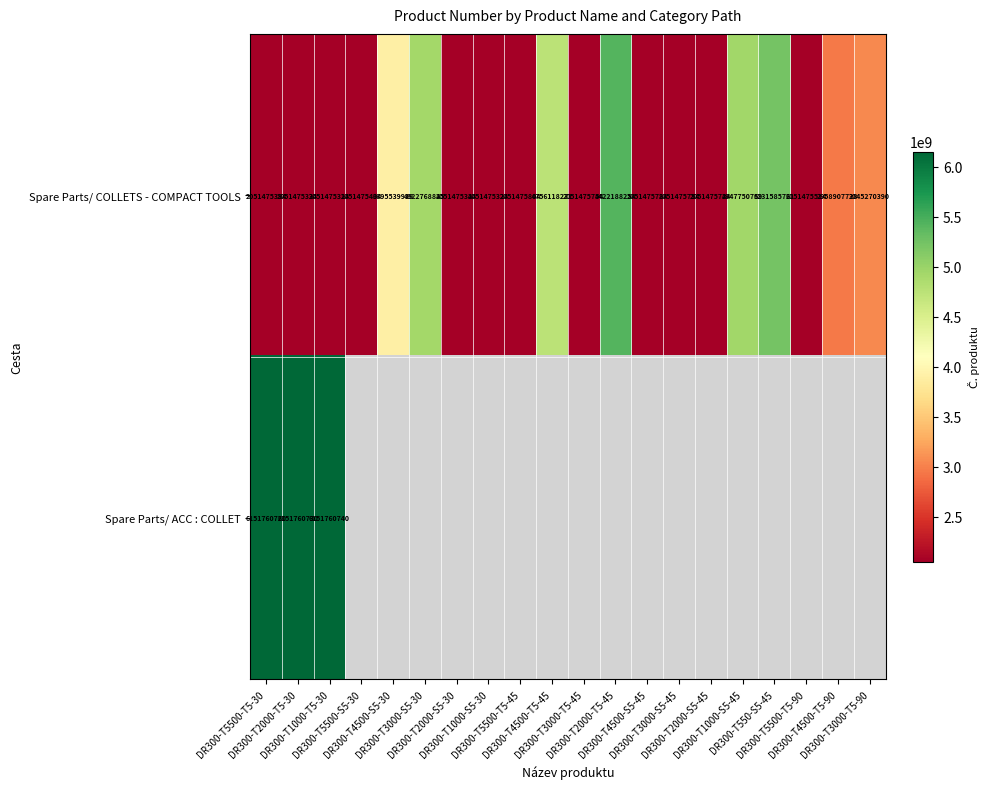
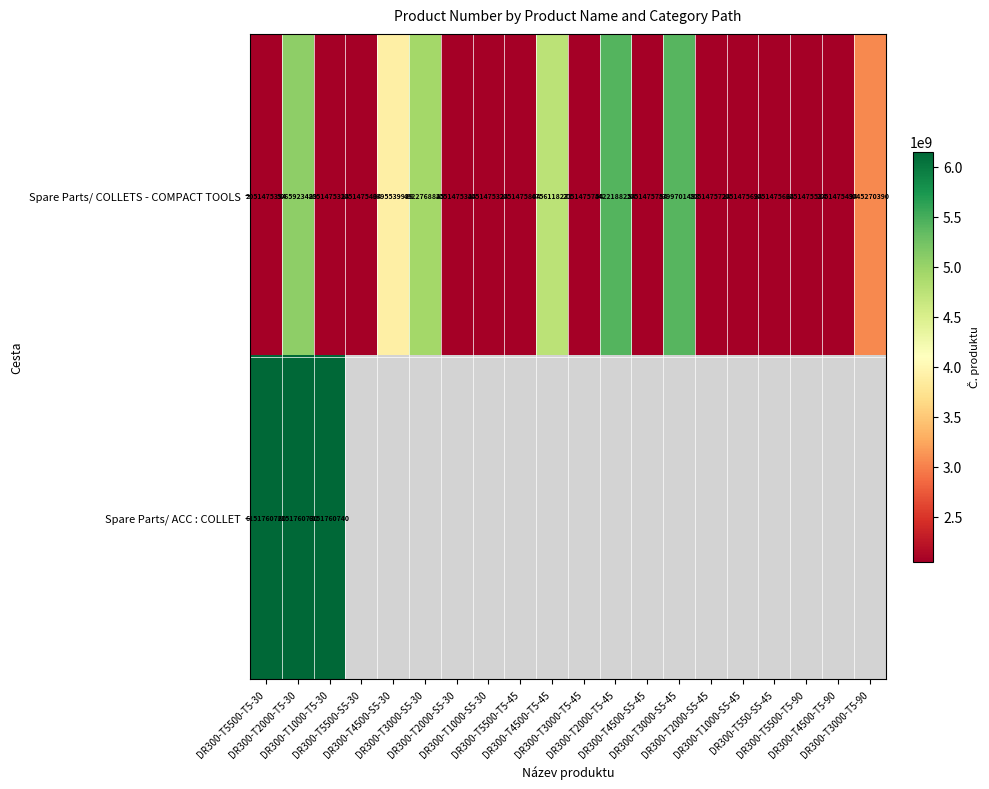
Spare Parts/ COLLETS - COMPACT TOOLS, DR300-T2000-T5-30: 2051475334 -> 5065923489
Spare Parts/ COLLETS - COMPACT TOOLS, DR300-T3000-S5-45: 2051475754 -> 5399701498
Spare Parts/ COLLETS - COMPACT TOOLS, DR300-T1000-S5-45: 4947750769 -> 2051475694
Spare Parts/ COLLETS - COMPACT TOOLS, DR300-T550-S5-45: 5231585761 -> 2051475664
Spare Parts/ COLLETS - COMPACT TOOLS, DR300-T4500-T5-90: 2958907728 -> 2051475494
